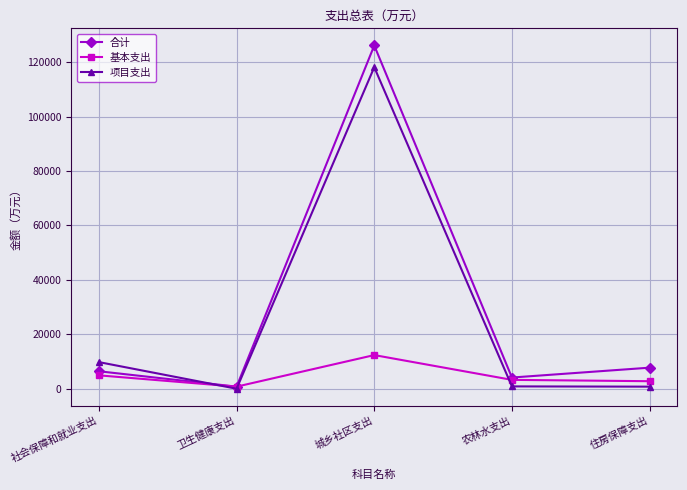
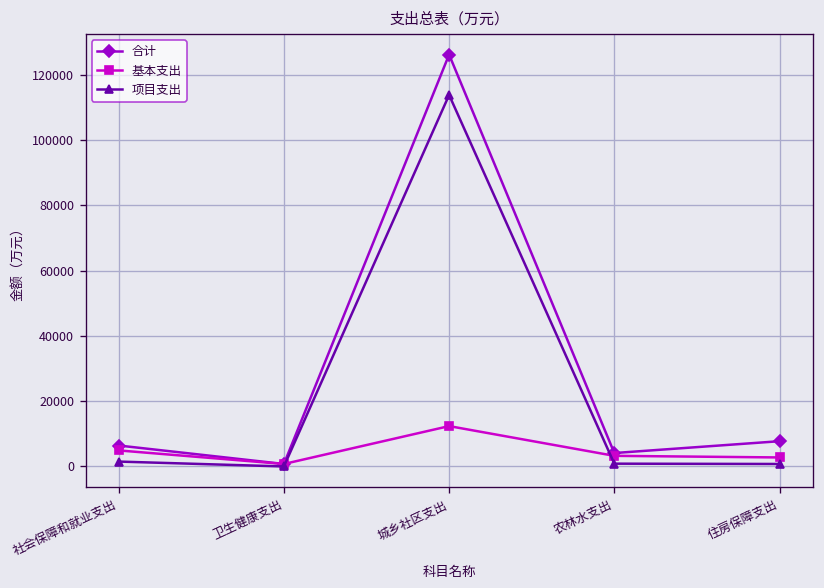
项目支出, 社会保障和就业支出: 10000 -> 2000
项目支出, 城乡社区支出: 118000 -> 114000
